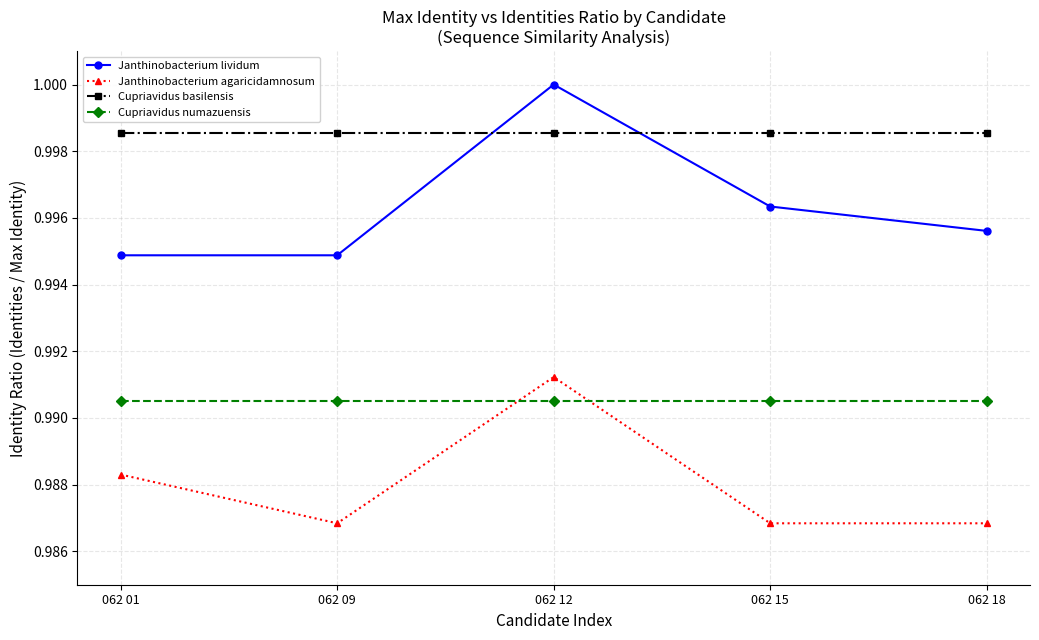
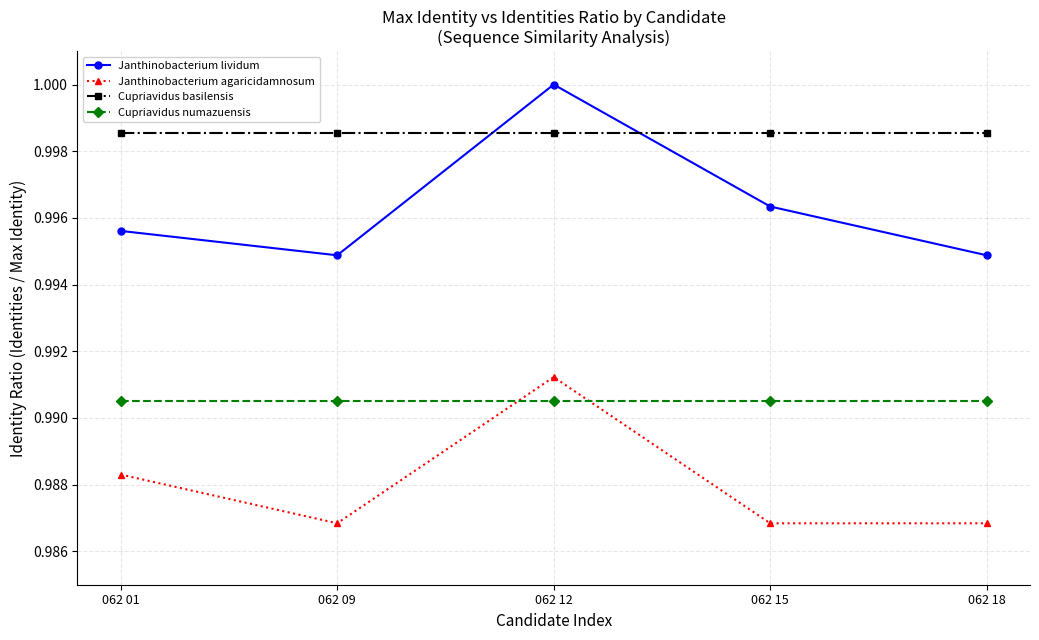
Janthinobacterium lividum, 062 01: 0.9949 -> 0.9956
Janthinobacterium lividum, 062 18: 0.9956 -> 0.9949
